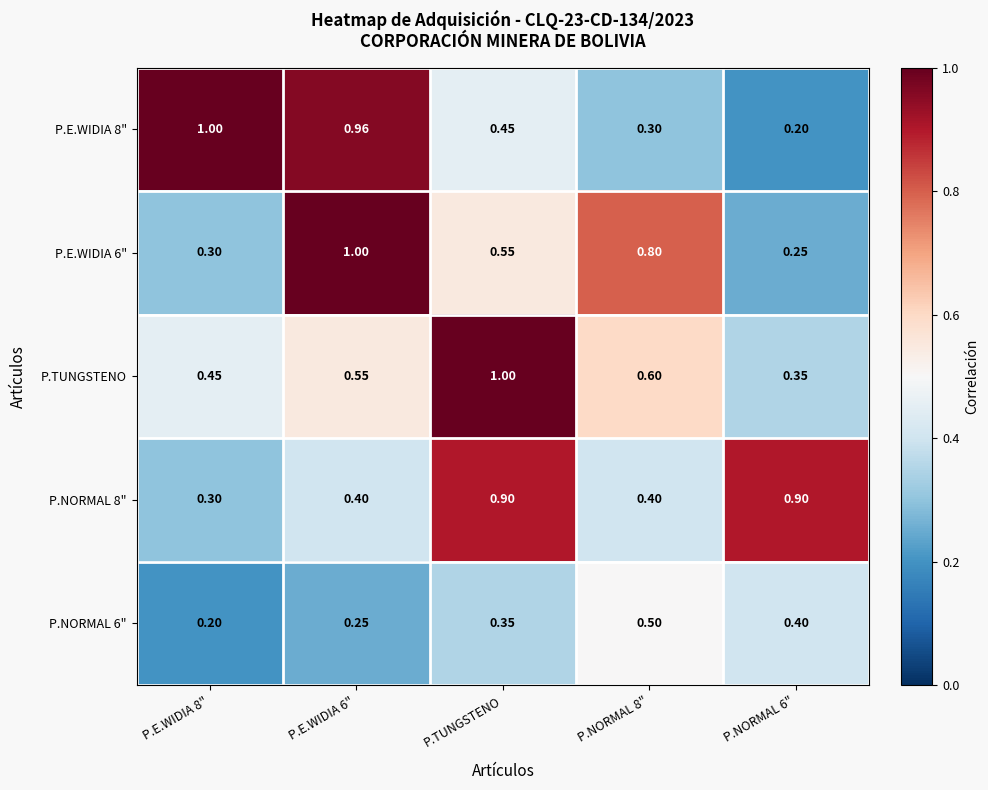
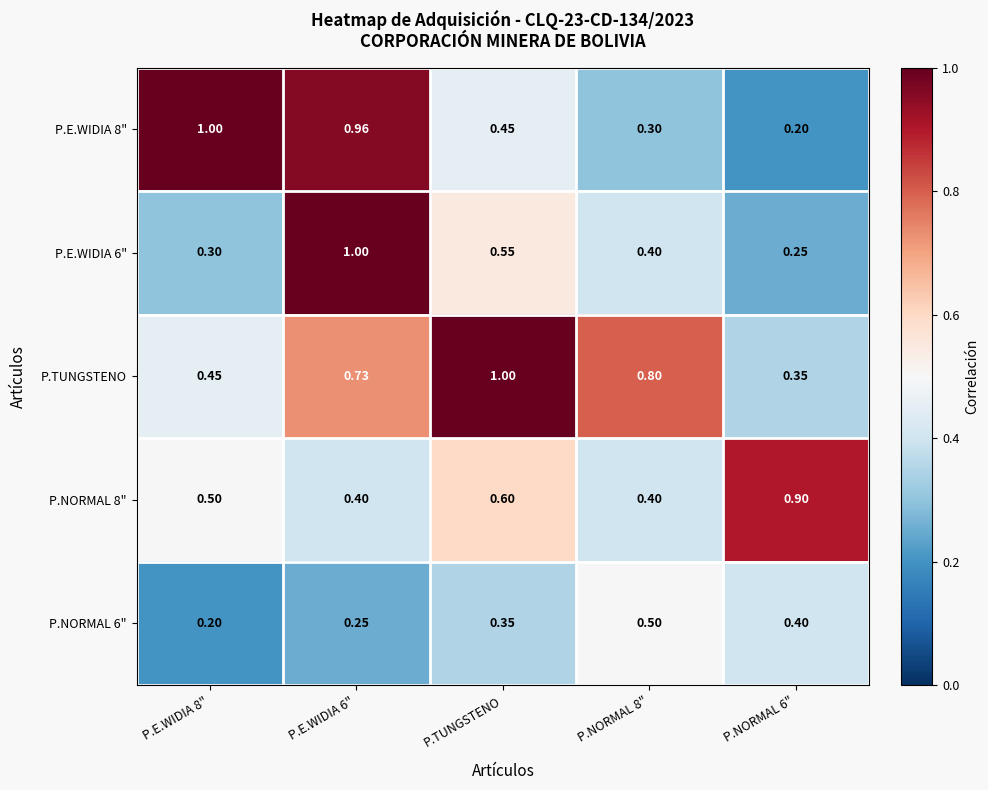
P.E.WIDIA 6", P.NORMAL 8": 0.80 -> 0.40
P.TUNGSTENO, P.E.WIDIA 6": 0.55 -> 0.73
P.TUNGSTENO, P.NORMAL 8": 0.60 -> 0.80
P.NORMAL 8", P.E.WIDIA 8": 0.30 -> 0.50
P.NORMAL 8", P.TUNGSTENO: 0.90 -> 0.60
